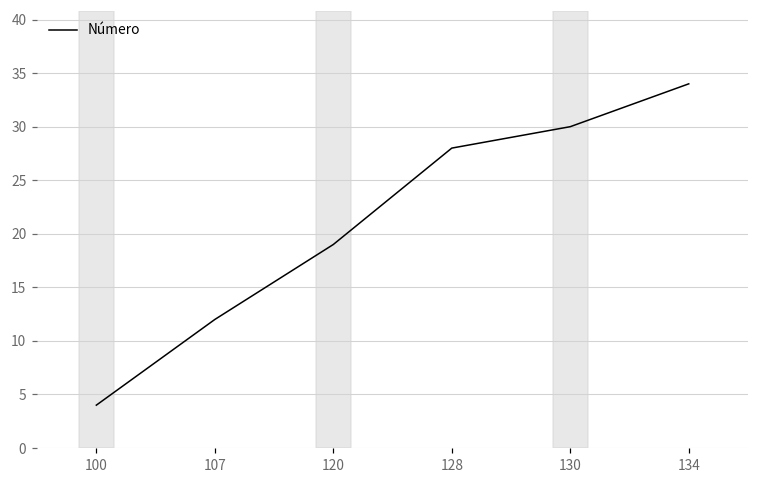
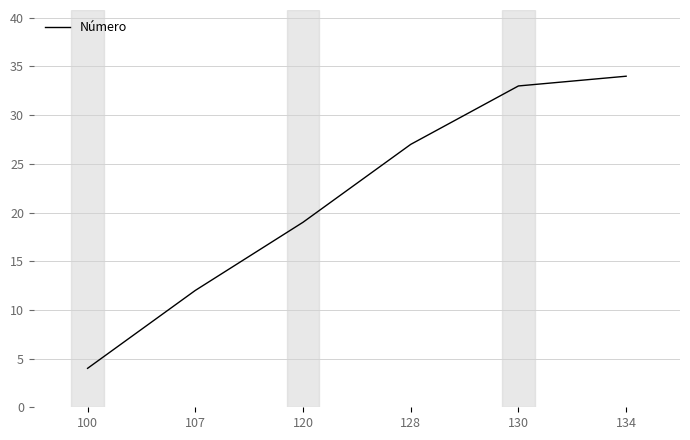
128: 28 -> 27
130: 30 -> 33
